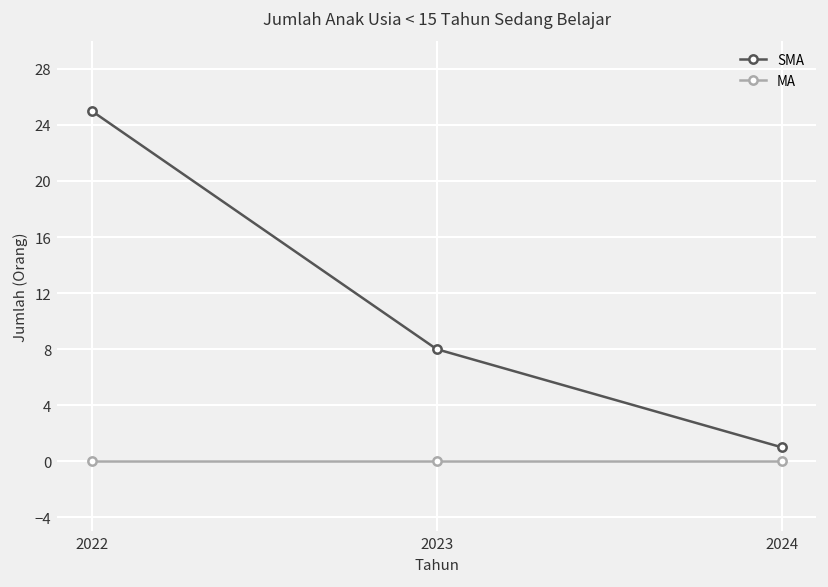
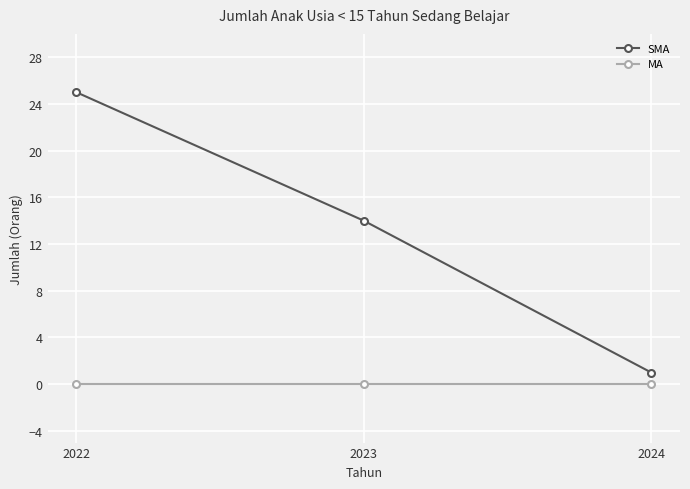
SMA, 2023: 8 -> 14
